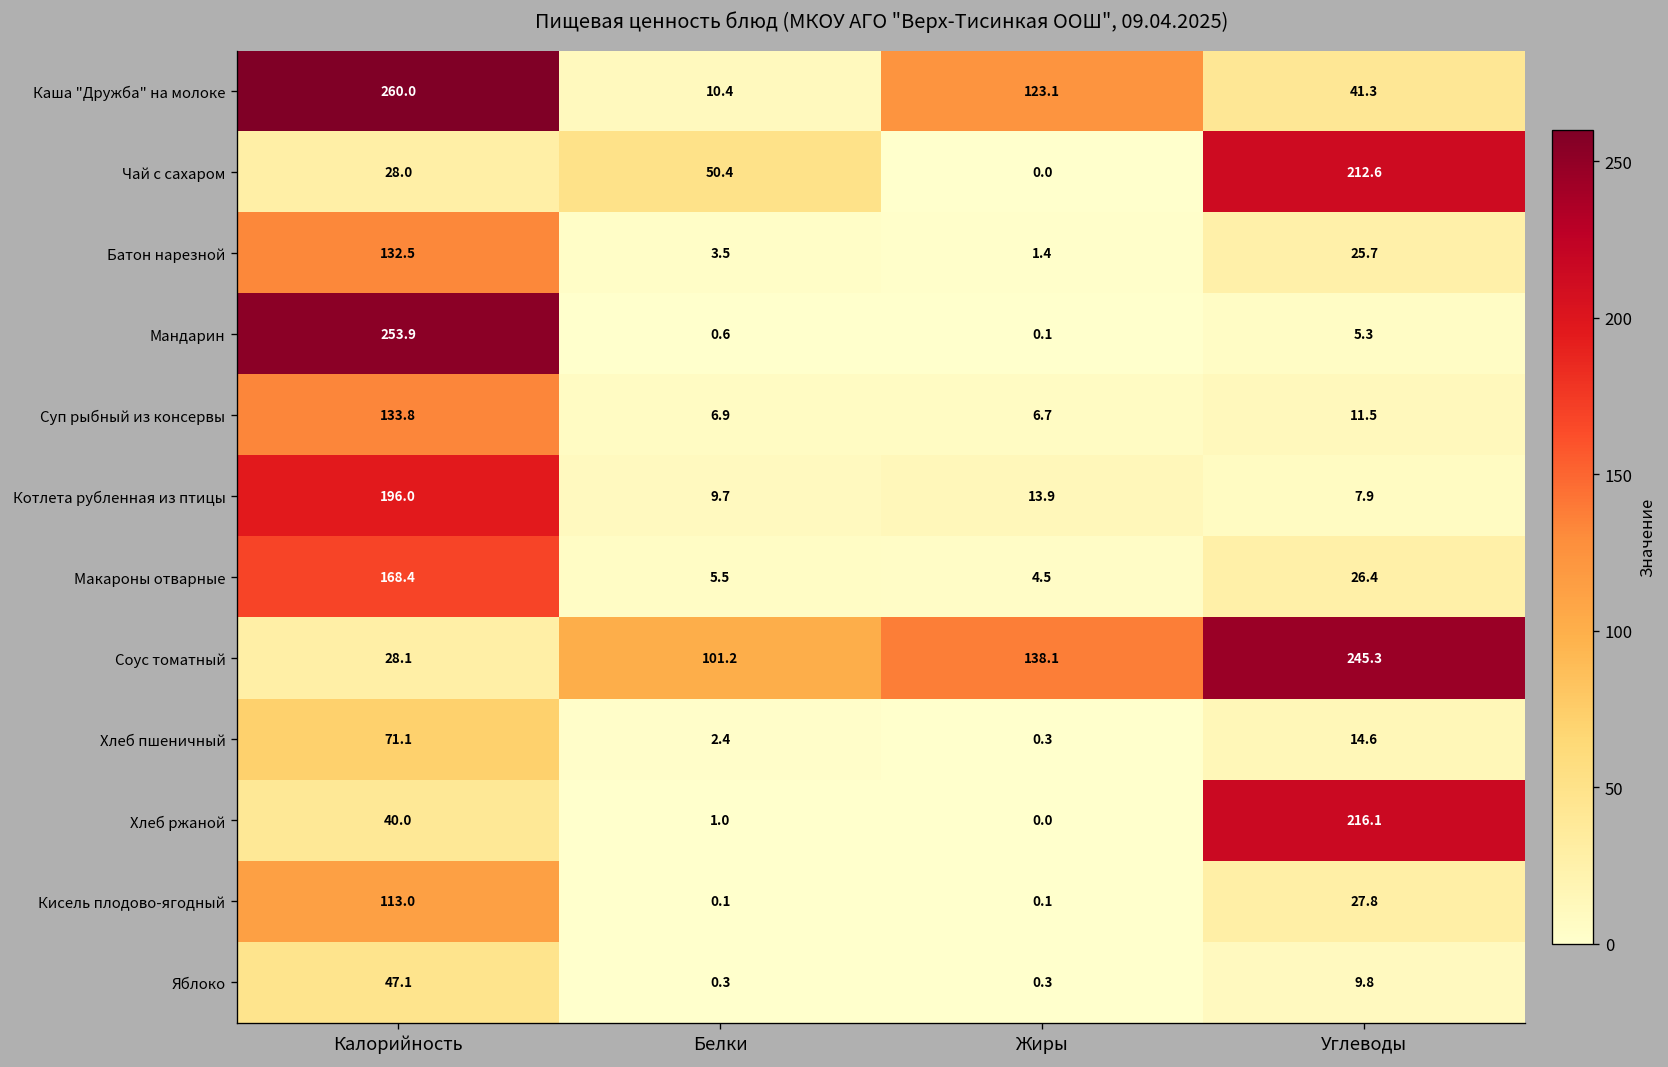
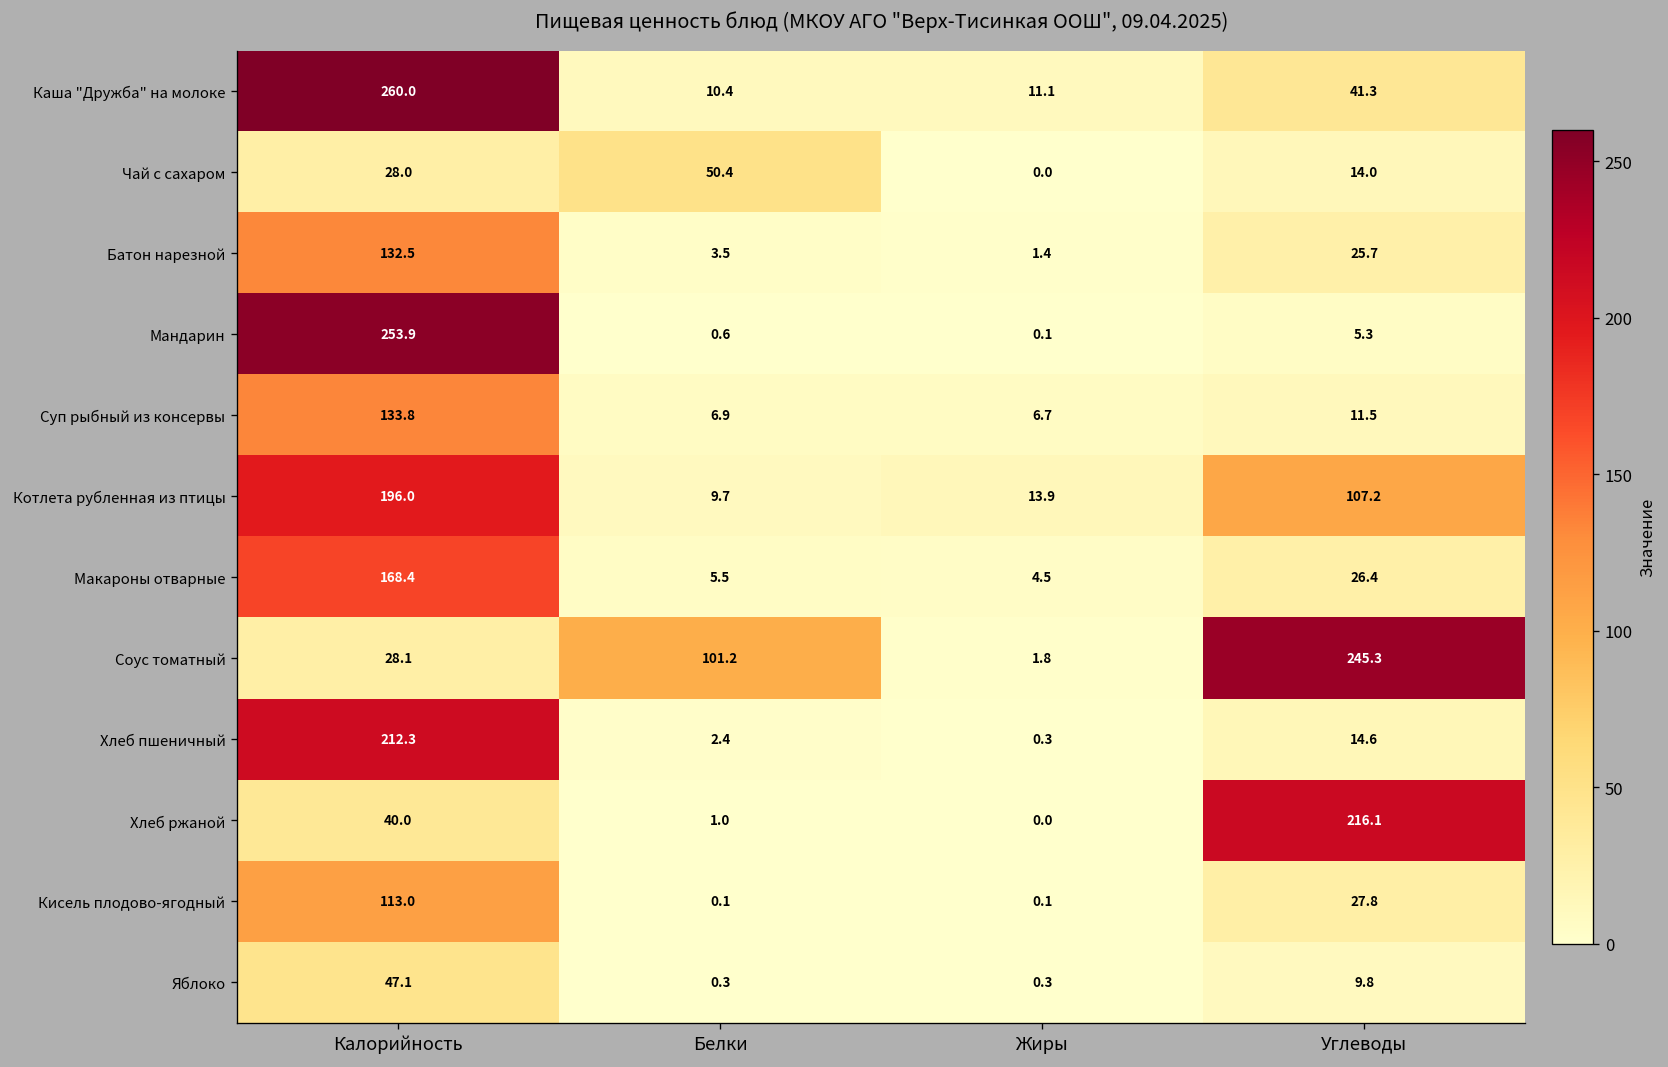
Каша "Дружба" на молоке, Жиры: 123.1 -> 11.1
Чай с сахаром, Углеводы: 212.6 -> 14.0
Котлета рубленная из птицы, Углеводы: 7.9 -> 107.2
Соус томатный, Жиры: 138.1 -> 1.8
Хлеб пшеничный, Калорийность: 71.1 -> 212.3
